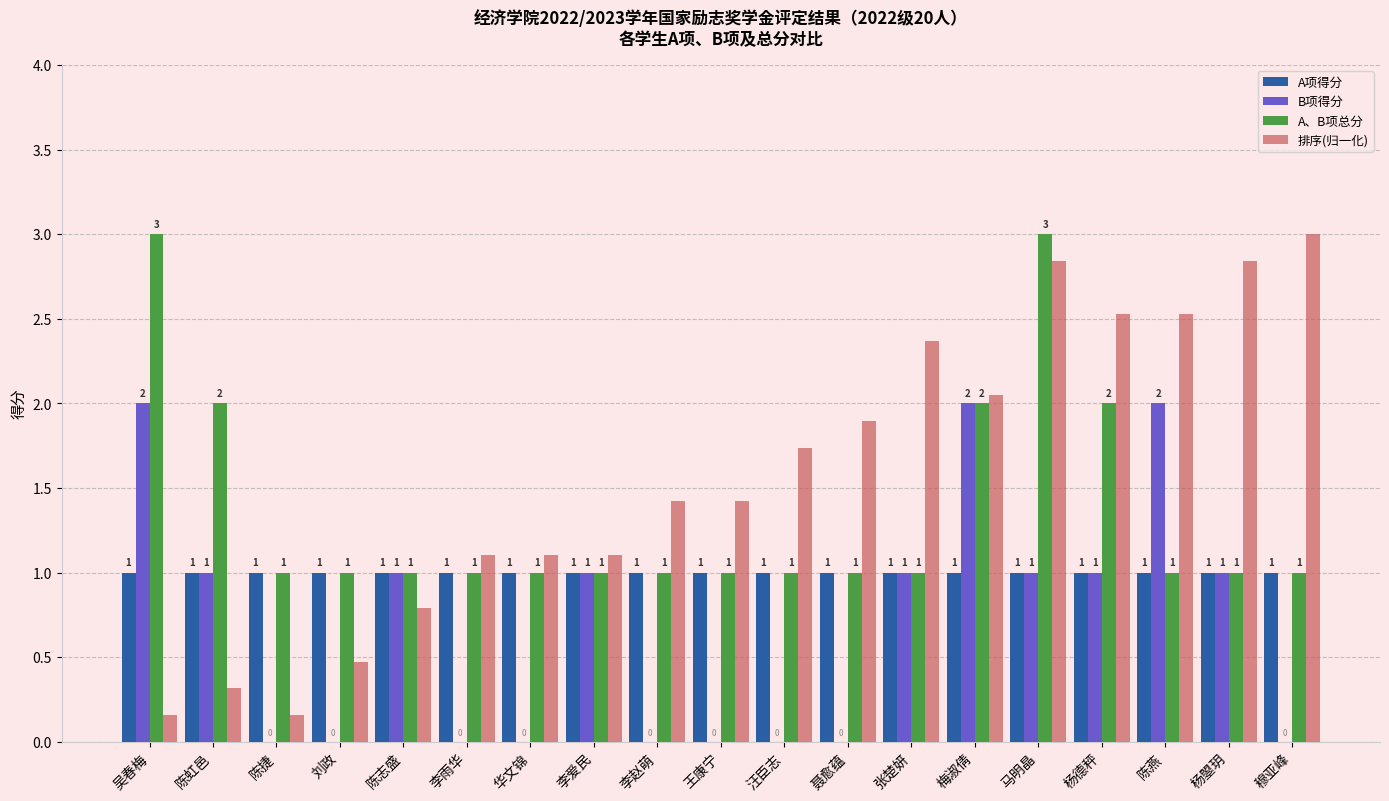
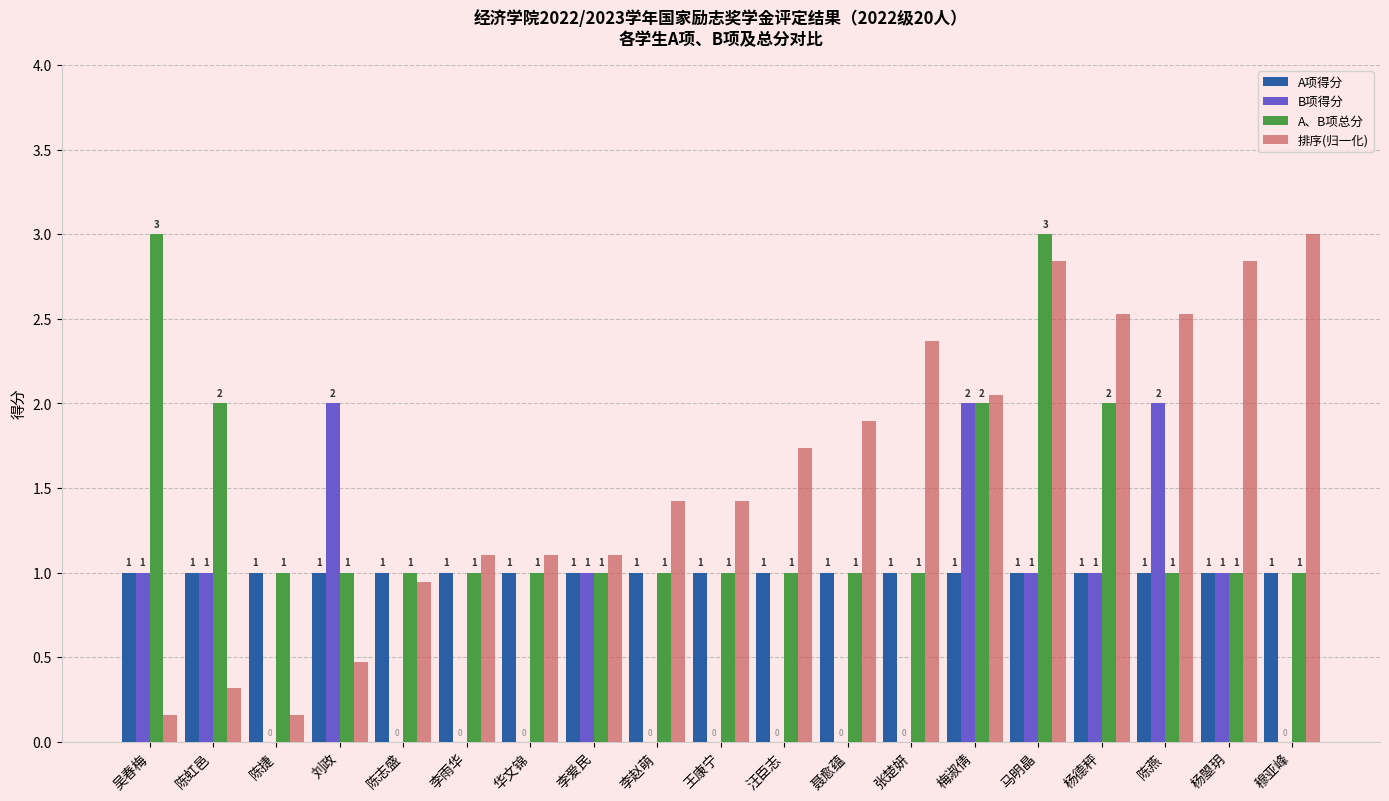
B项得分, 吴春梅: 2 -> 1
B项得分, 刘政: 0 -> 2
B项得分, 陈志盛: 1 -> 0
排序(归一化), 陈志盛: 0.79 -> 0.95
B项得分, 张楚妍: 1 -> 0
